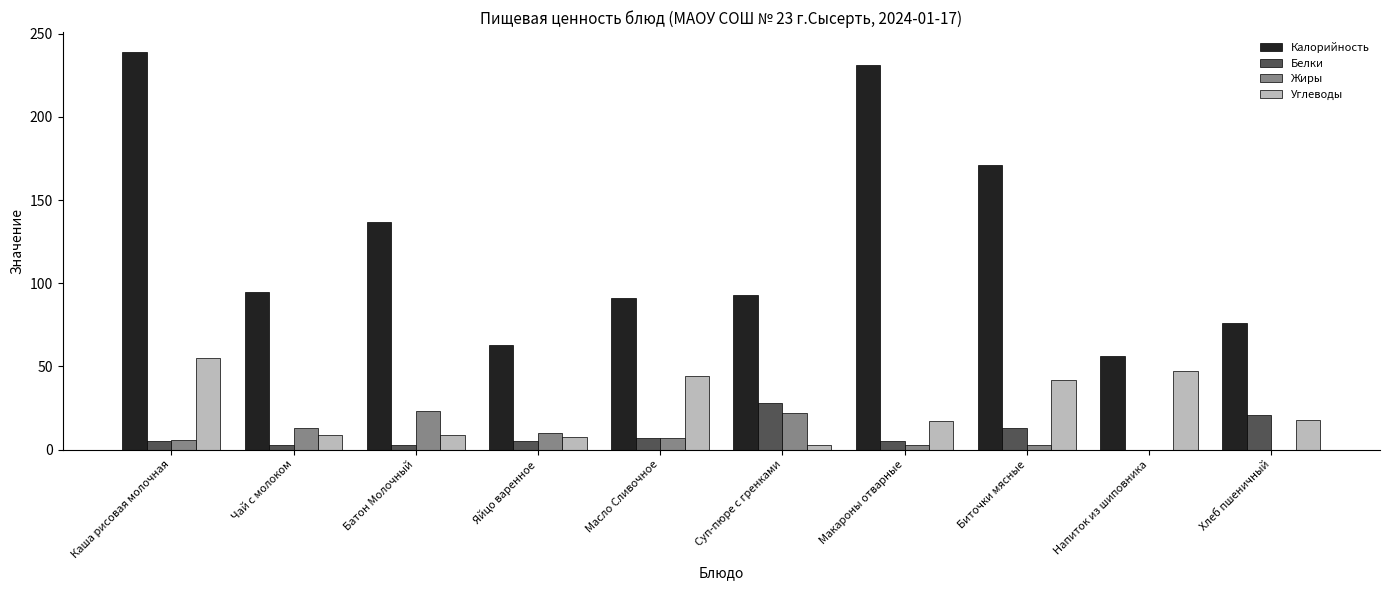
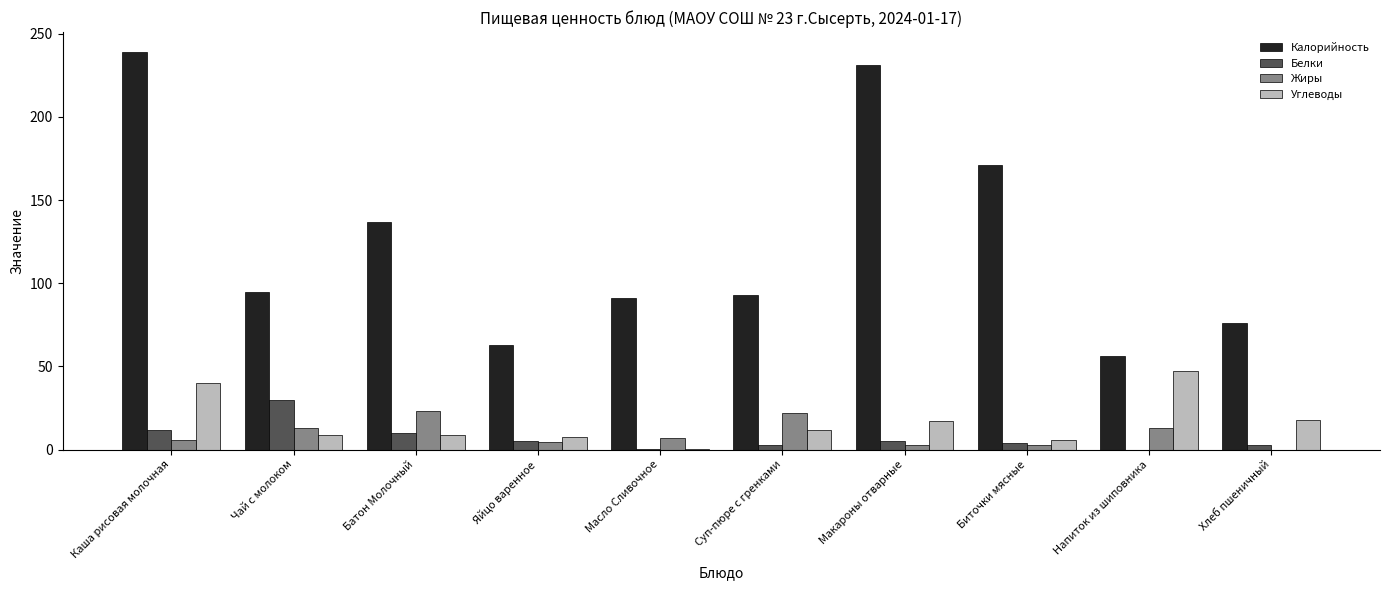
Белки, Каша рисовая молочная: 5 -> 12
Углеводы, Каша рисовая молочная: 55 -> 40
Белки, Чай с молоком: 3 -> 30
Белки, Батон Молочный: 3 -> 10
Жиры, Яйцо варенное: 10 -> 5
Белки, Масло Сливочное: 7 -> 0
Углеводы, Масло Сливочное: 44 -> 0
Белки, Суп-пюре с гренками: 28 -> 3
Углеводы, Суп-пюре с гренками: 3 -> 12
Белки, Биточки мясные: 13 -> 4
Углеводы, Биточки мясные: 42 -> 6
Жиры, Напиток из шиповника: 0 -> 13
Белки, Хлеб пшеничный: 21 -> 3
